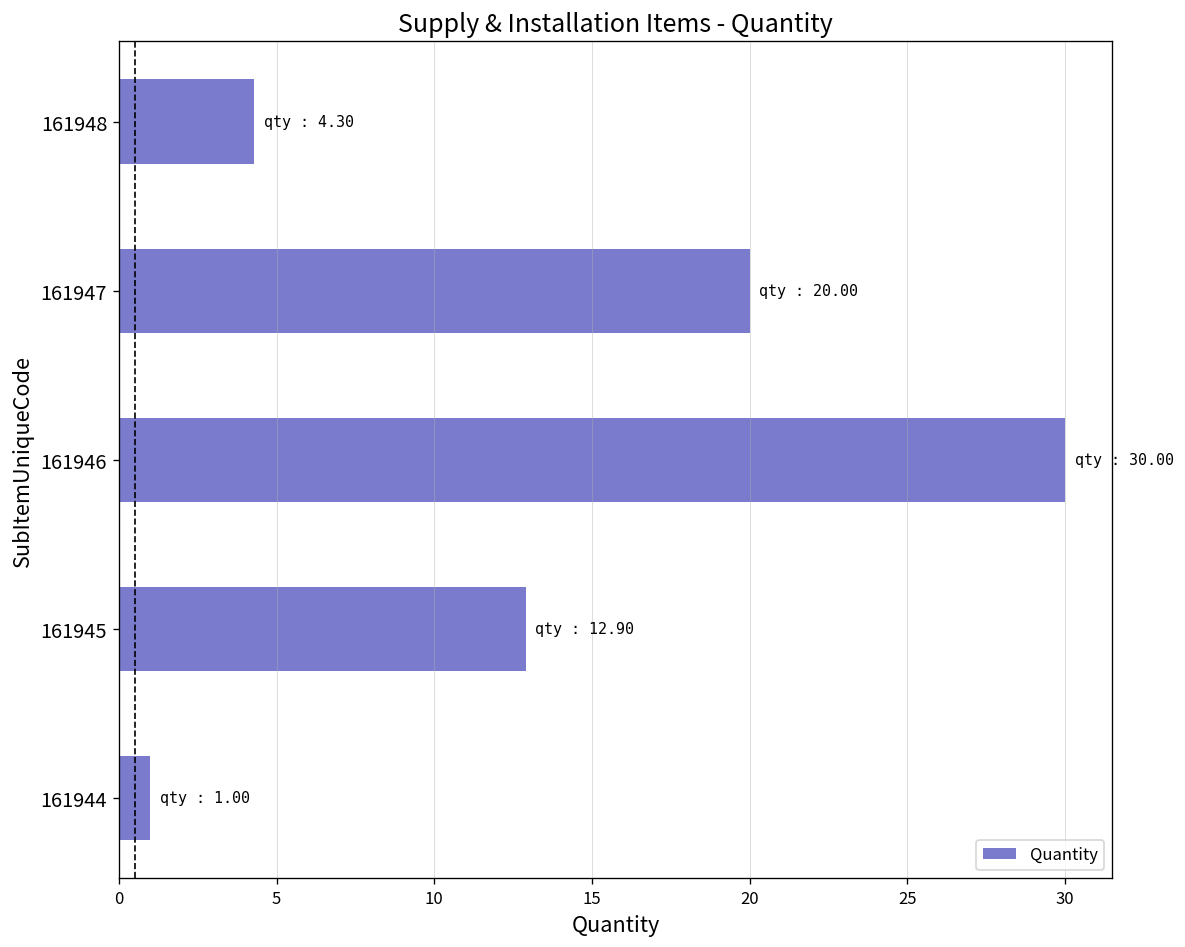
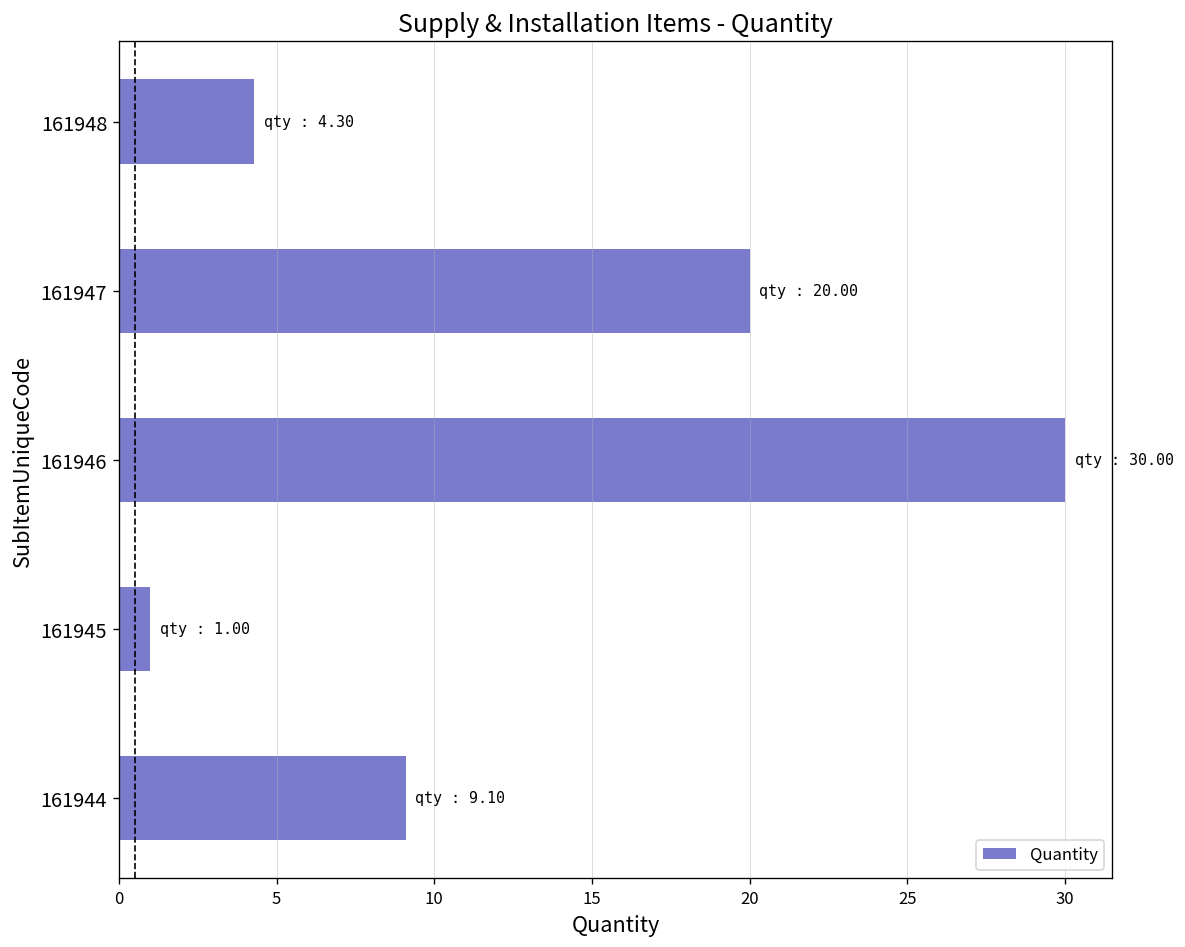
161945: 12.90 -> 1.00
161944: 1.00 -> 9.10
